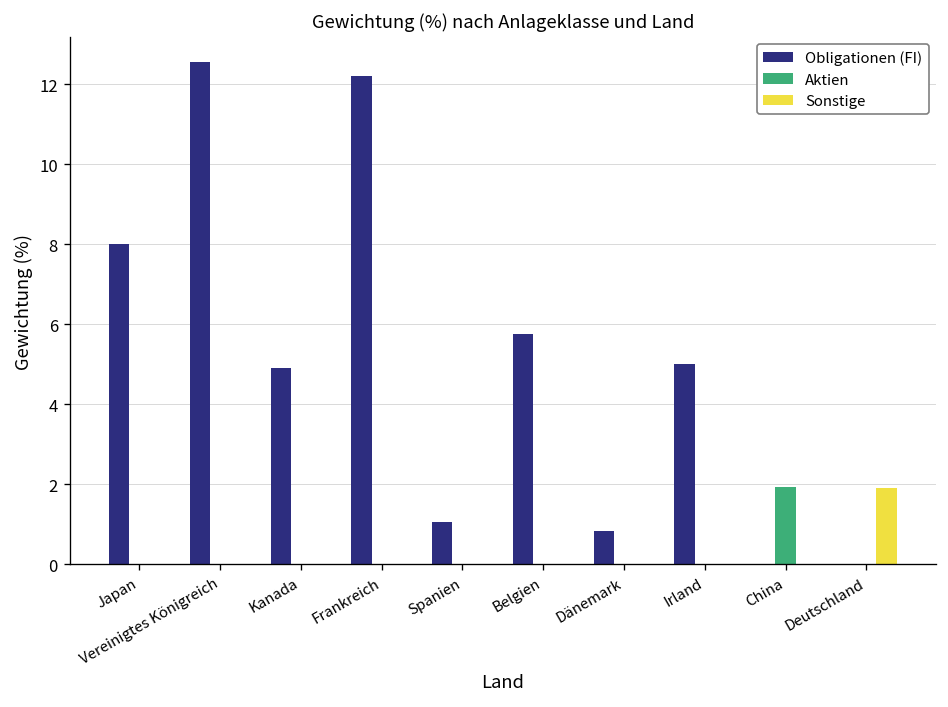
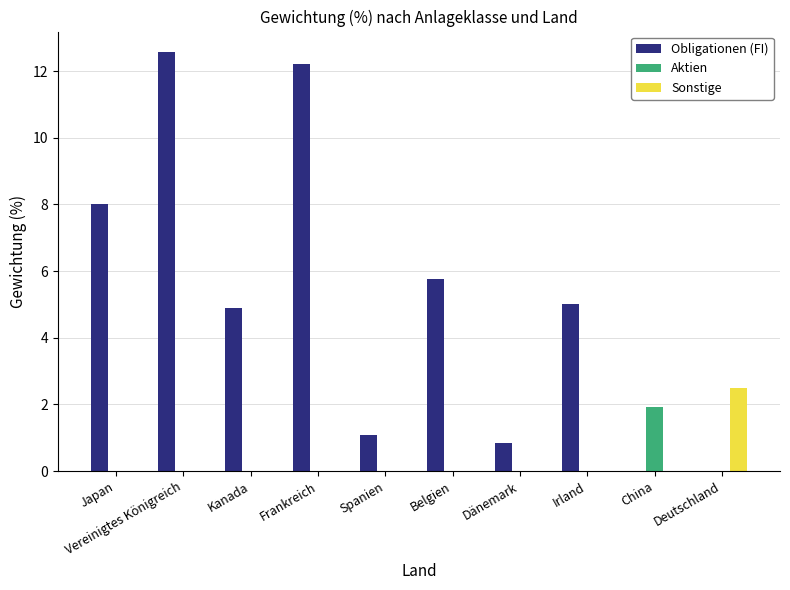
Sonstige, Deutschland: 1.9 -> 2.5
